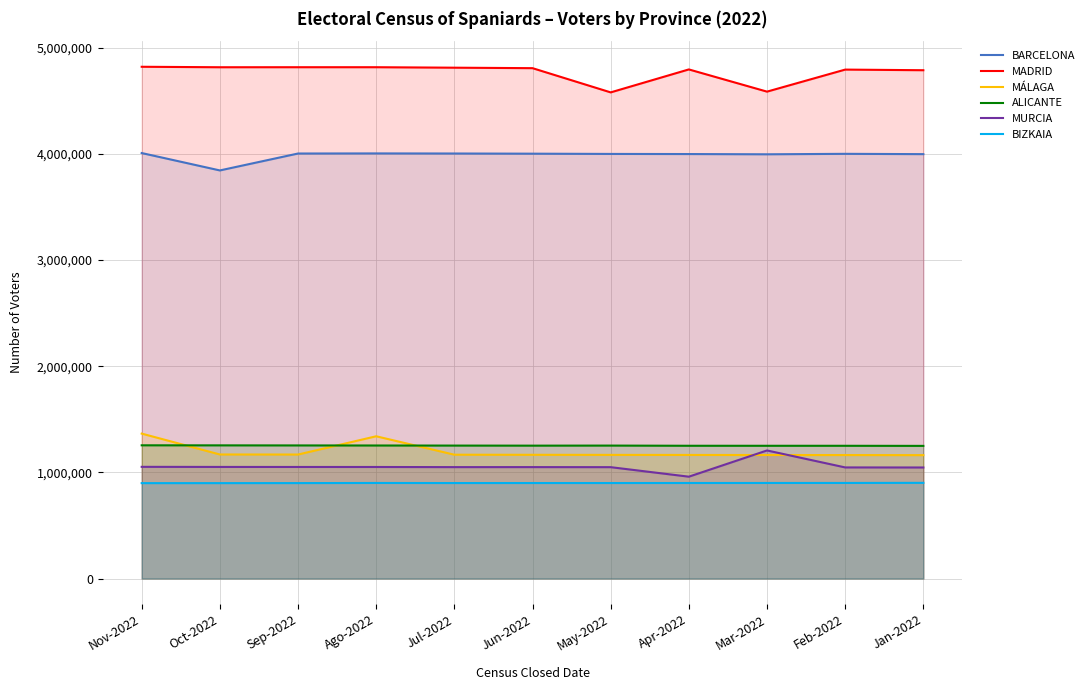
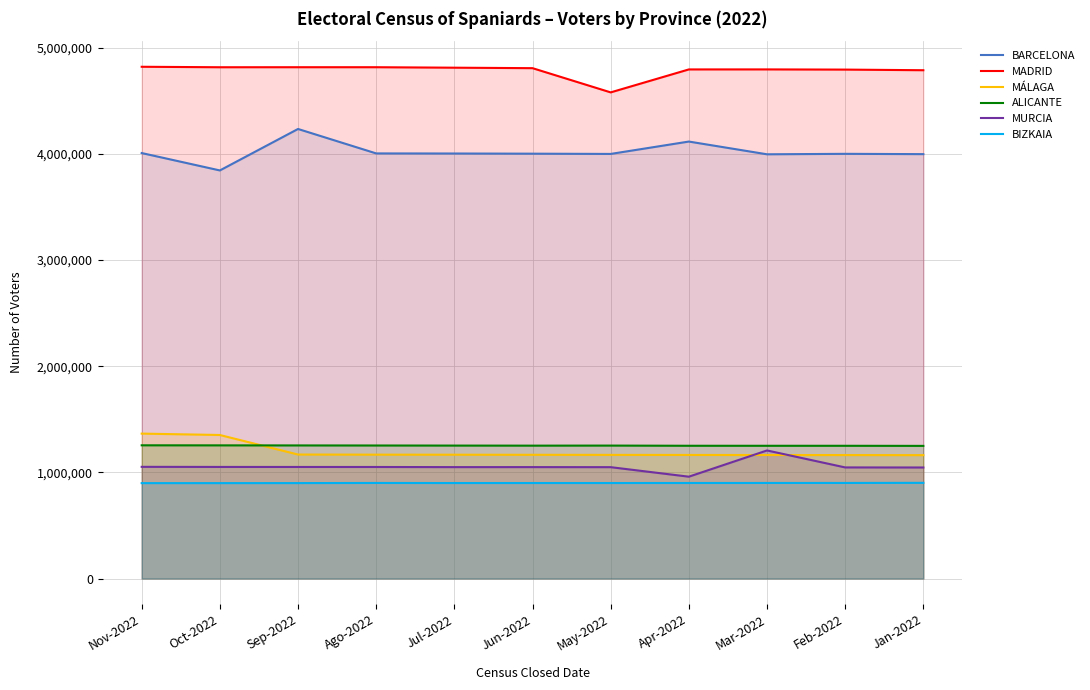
MÁLAGA, Oct-2022: 1,170,000 -> 1,350,000
BARCELONA, Sep-2022: 4,000,000 -> 4,230,000
MÁLAGA, Ago-2022: 1,340,000 -> 1,170,000
BARCELONA, Apr-2022: 4,000,000 -> 4,110,000
MADRID, Mar-2022: 4,580,000 -> 4,790,000
